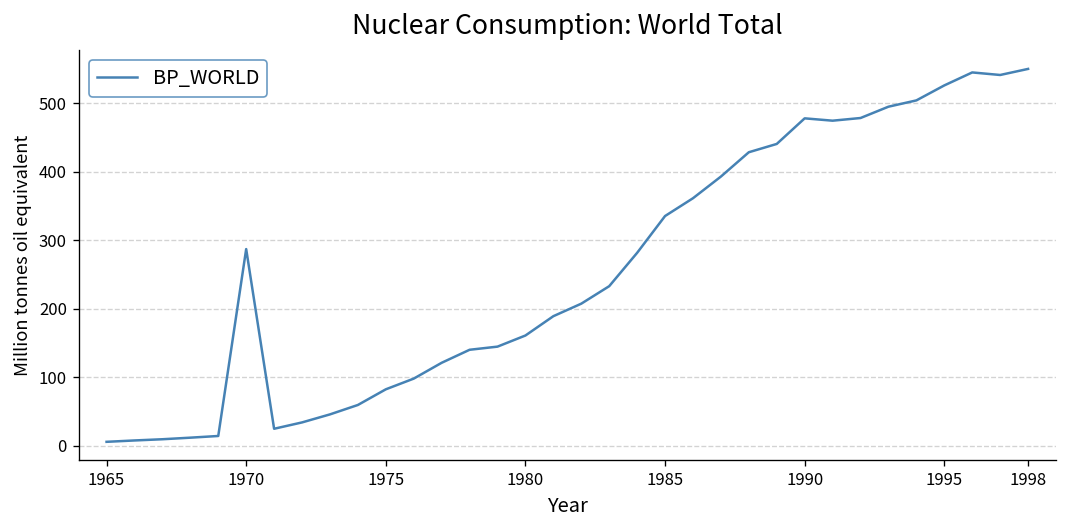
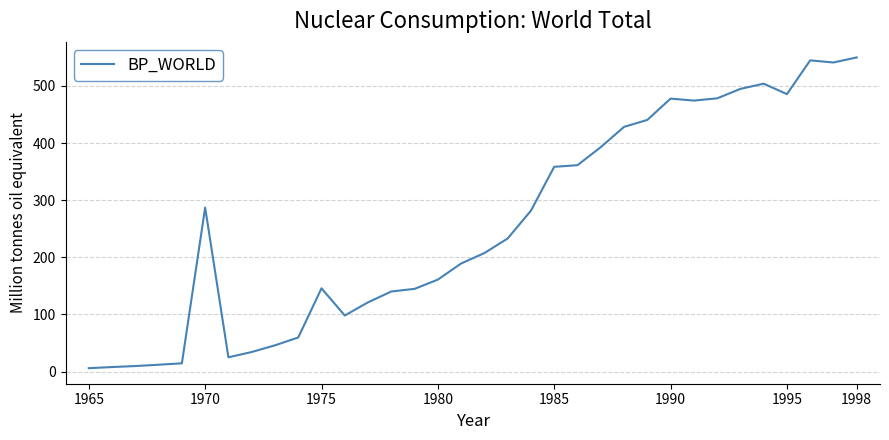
1975: 80 -> 150
1985: 340 -> 360
1995: 530 -> 490
